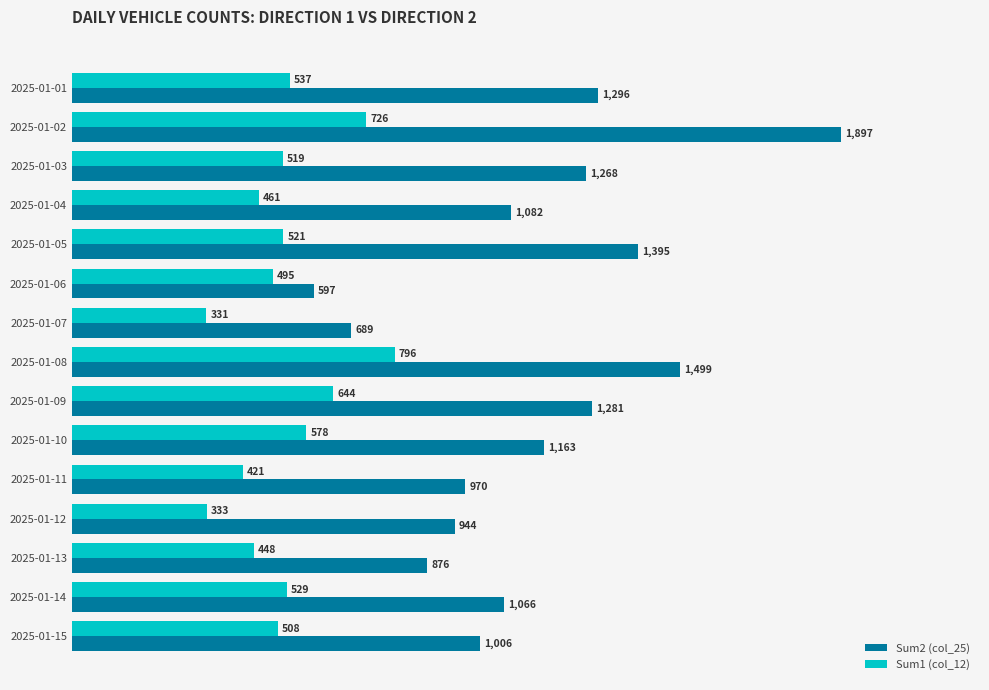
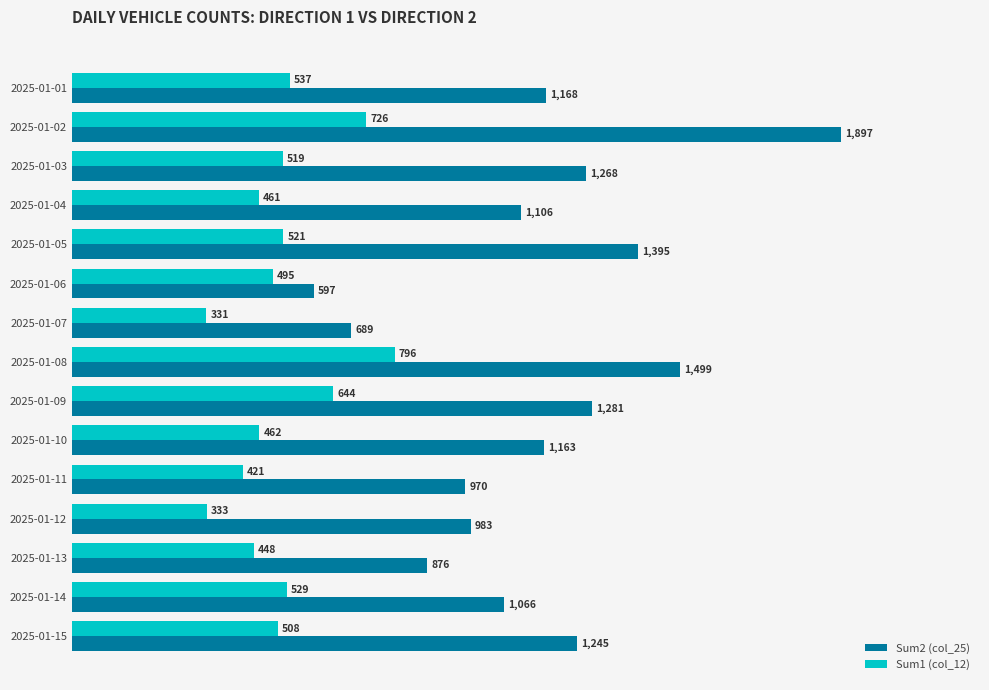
Sum2 (col_25), 2025-01-01: 1,296 -> 1,168
Sum2 (col_25), 2025-01-04: 1,082 -> 1,106
Sum1 (col_12), 2025-01-10: 578 -> 462
Sum2 (col_25), 2025-01-12: 944 -> 983
Sum2 (col_25), 2025-01-15: 1,006 -> 1,245
